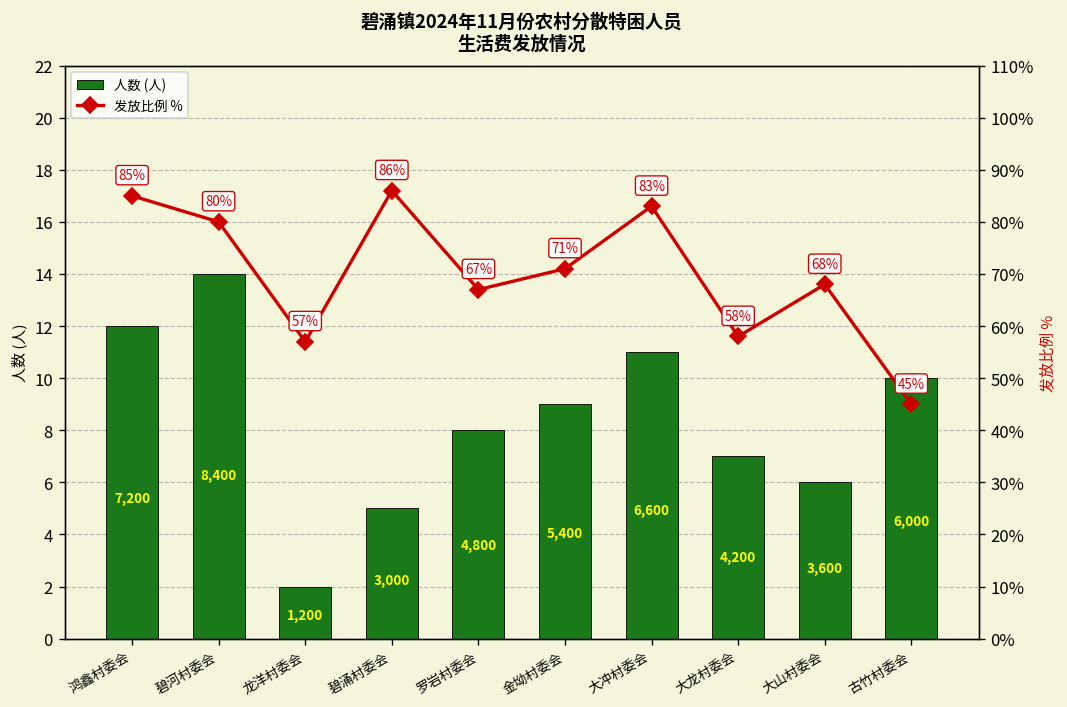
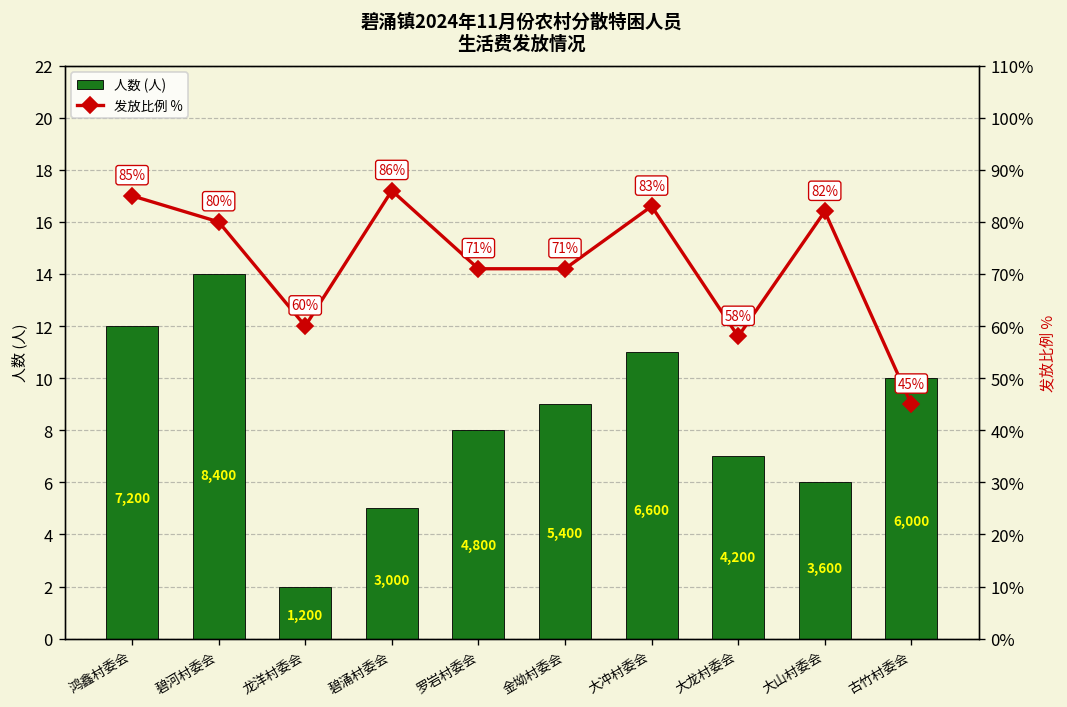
发放比例 %, 龙洋村委会: 57% -> 60%
发放比例 %, 罗岩村委会: 67% -> 71%
发放比例 %, 大山村委会: 68% -> 82%
